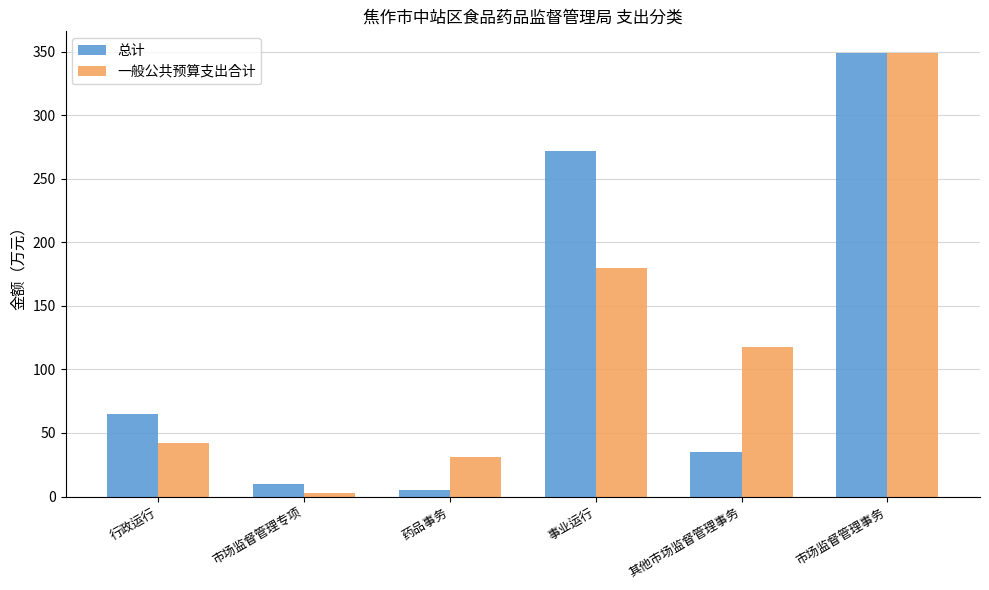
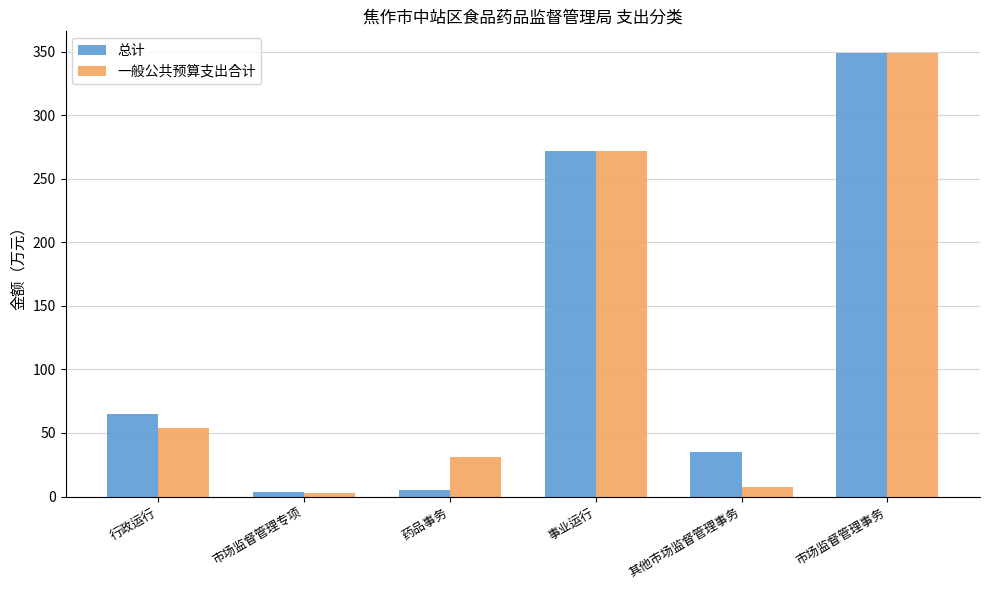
一般公共预算支出合计, 行政运行: 42 -> 54
总计, 市场监督管理专项: 10 -> 4
一般公共预算支出合计, 事业运行: 179 -> 272
一般公共预算支出合计, 其他市场监督管理事务: 118 -> 8
